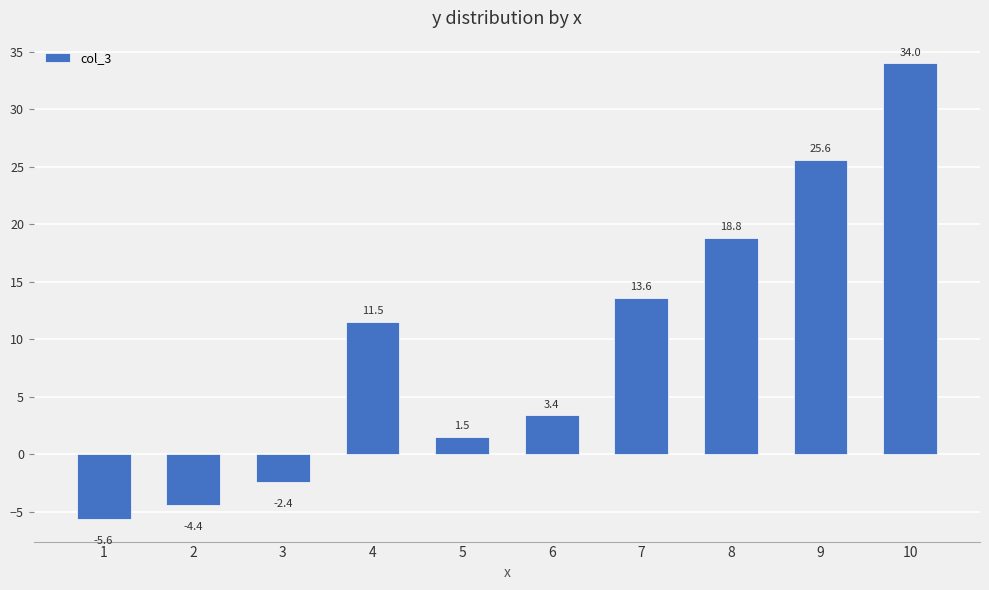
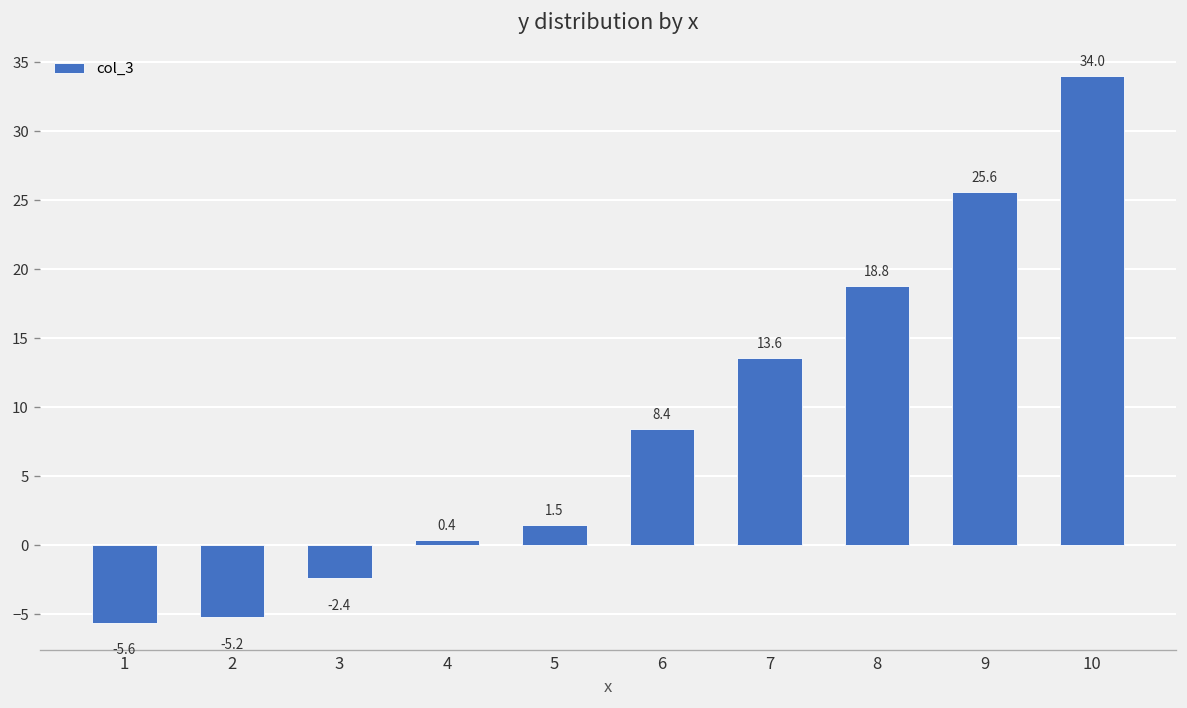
2: -4.4 -> -5.2
4: 11.5 -> 0.4
6: 3.4 -> 8.4
